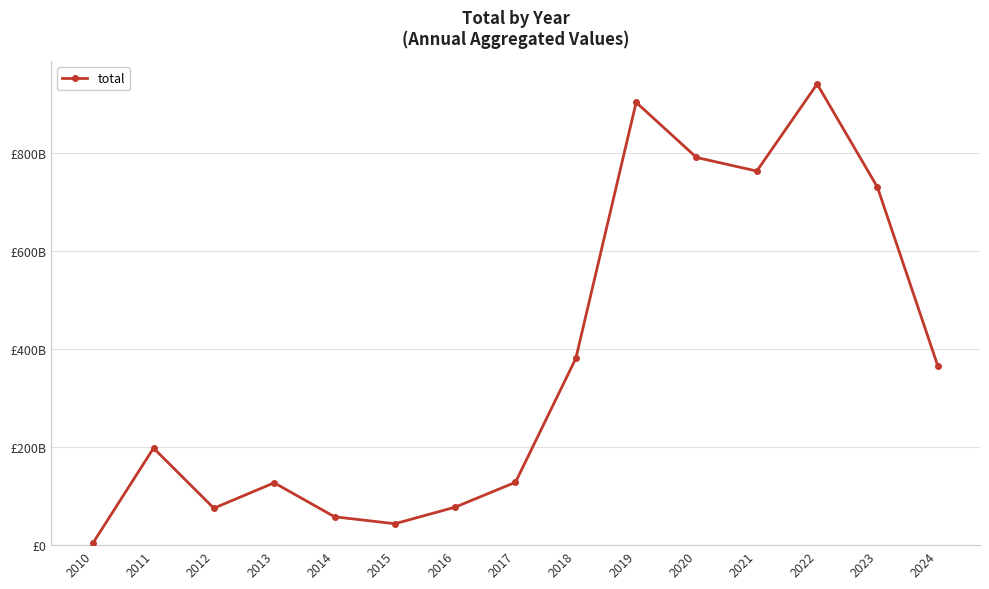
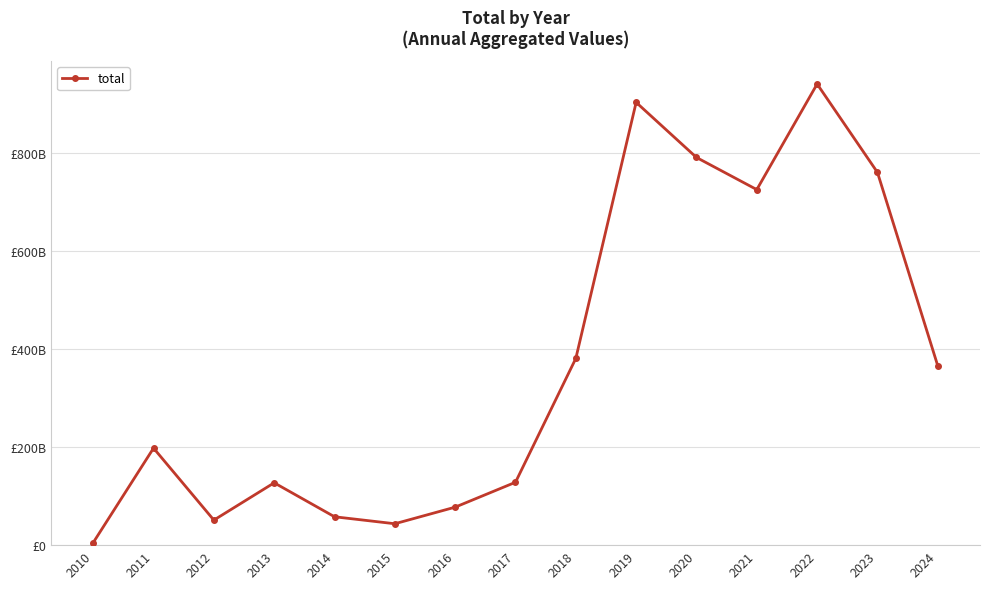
2012: £80000000000 -> £50000000000
2021: £760000000000 -> £730000000000
2023: £730000000000 -> £760000000000
